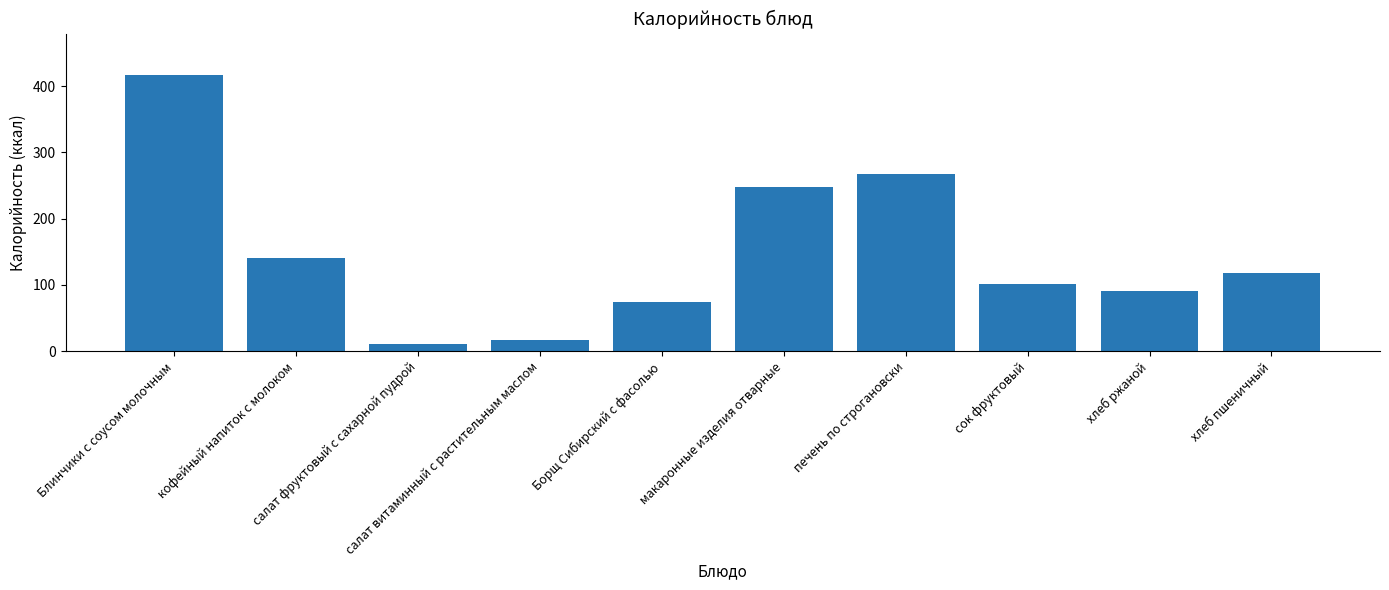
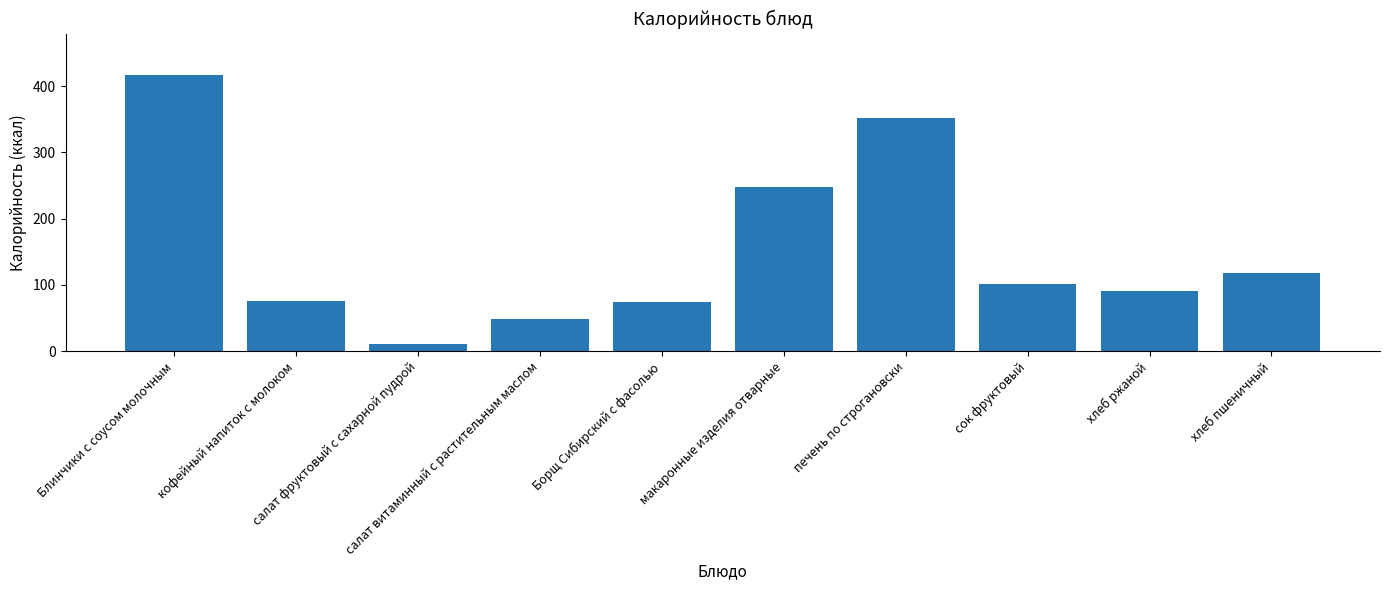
кофейный напиток с молоком: 140 -> 80
салат витаминный с растительным маслом: 20 -> 50
печень по строгановски: 270 -> 350
